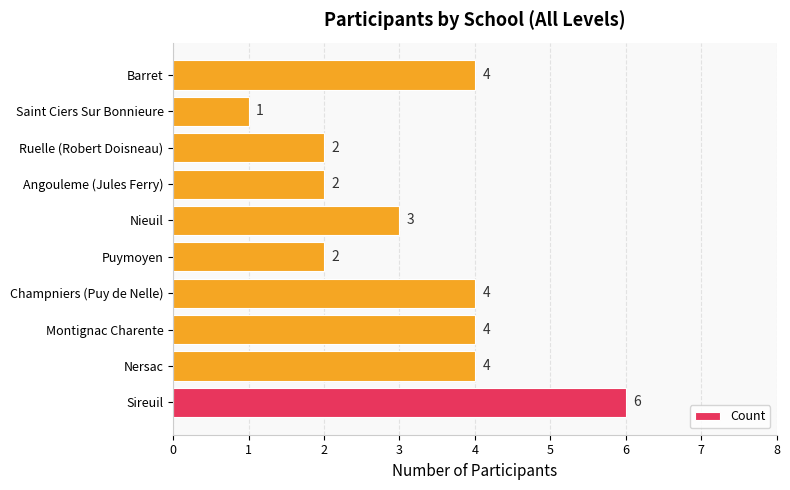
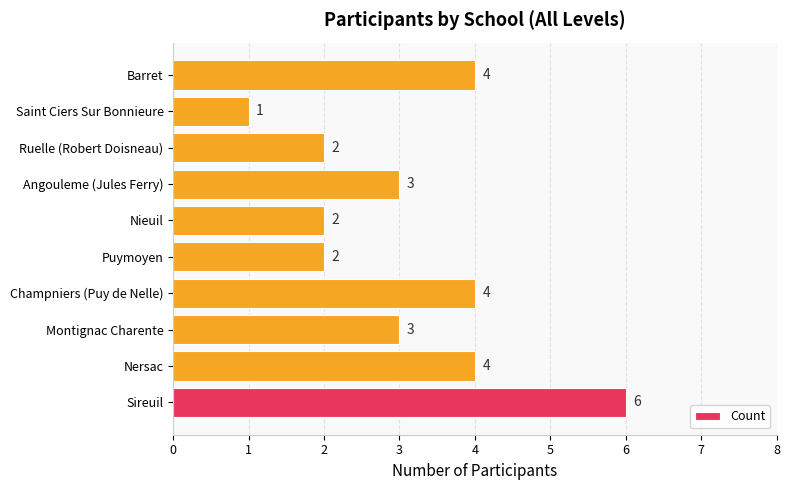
Angouleme (Jules Ferry): 2 -> 3
Nieuil: 3 -> 2
Montignac Charente: 4 -> 3
